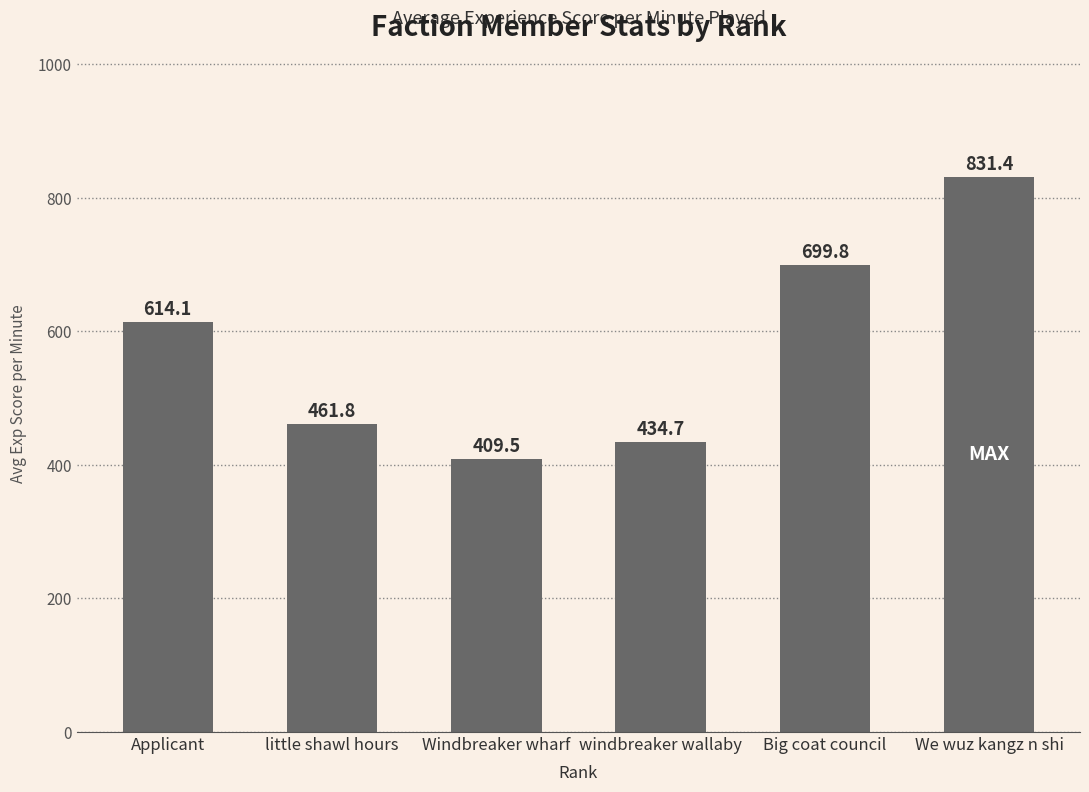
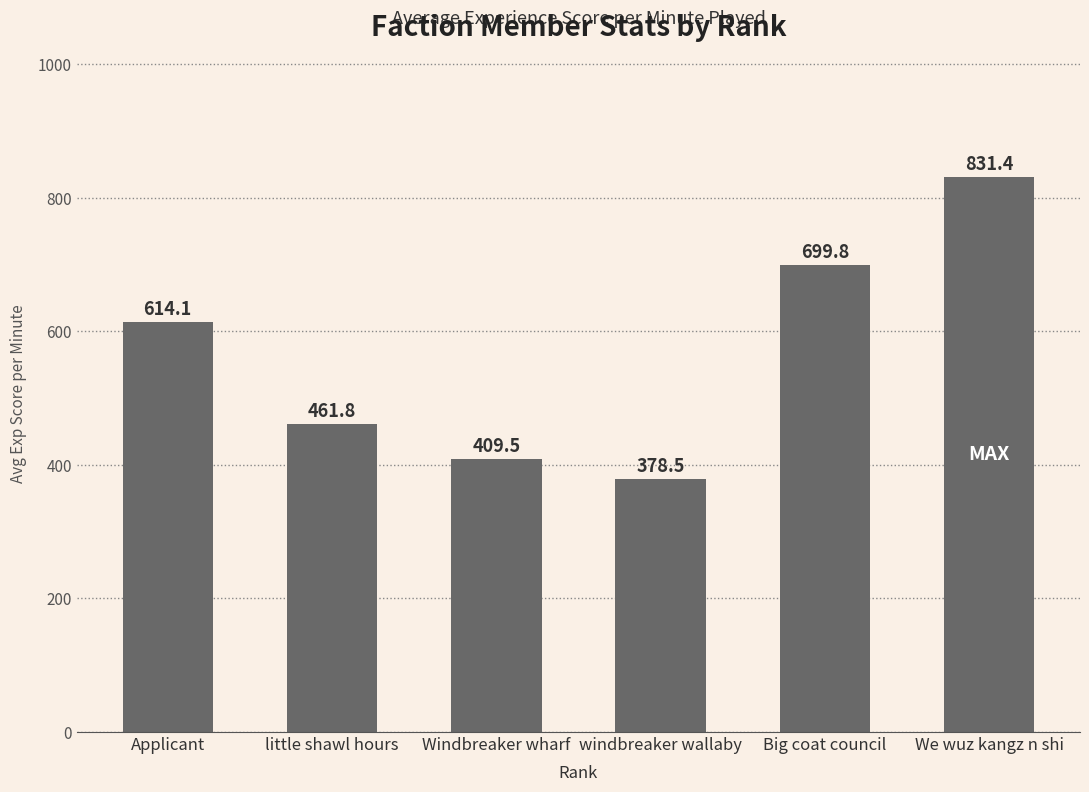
windbreaker wallaby: 434.7 -> 378.5
